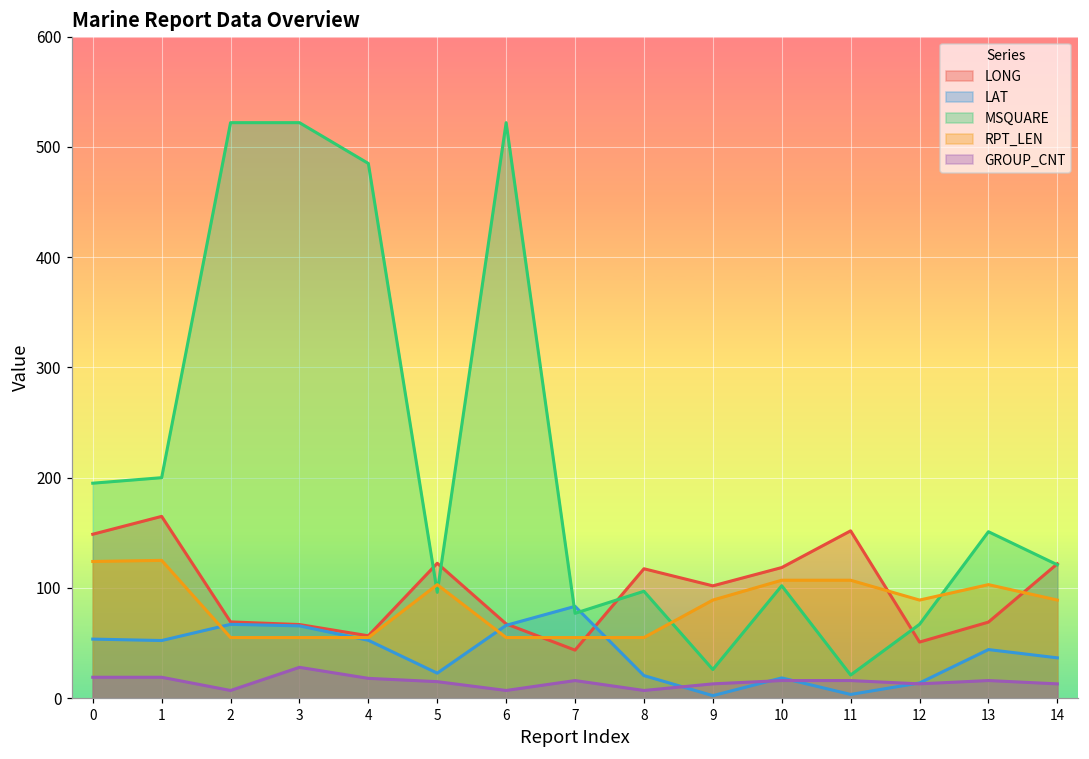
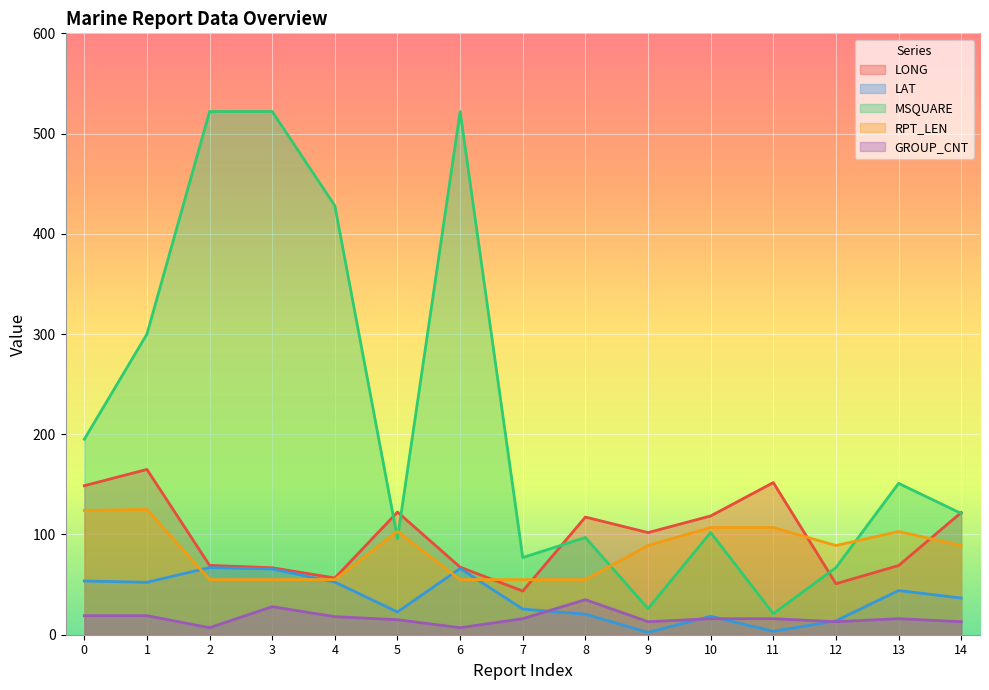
MSQUARE, 1: 200 -> 300
MSQUARE, 4: 485 -> 428
LAT, 7: 83 -> 26
GROUP_CNT, 8: 7 -> 35
